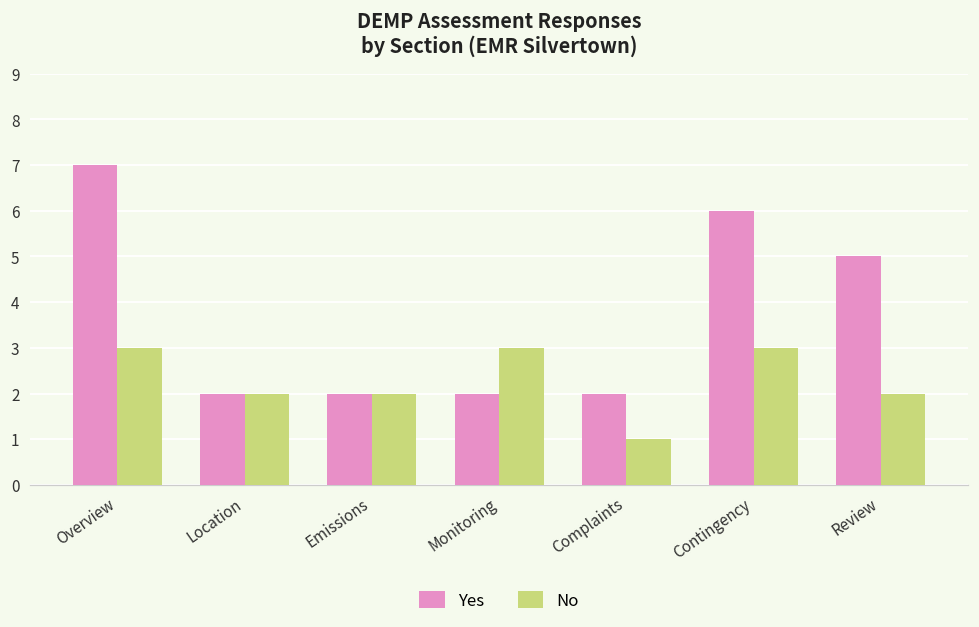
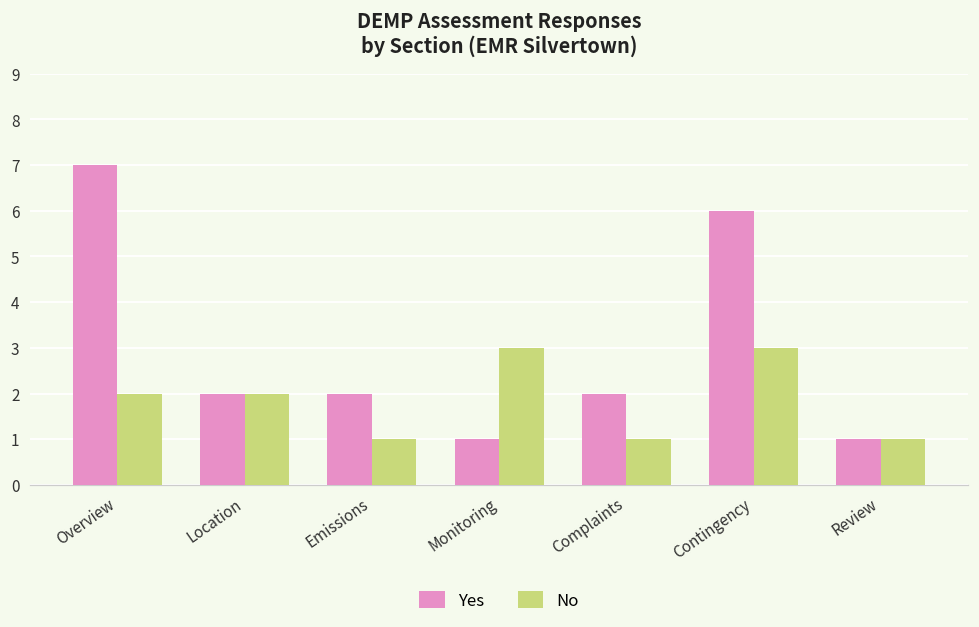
No, Overview: 3 -> 2
No, Emissions: 2 -> 1
Yes, Monitoring: 2 -> 1
Yes, Review: 5 -> 1
No, Review: 2 -> 1
